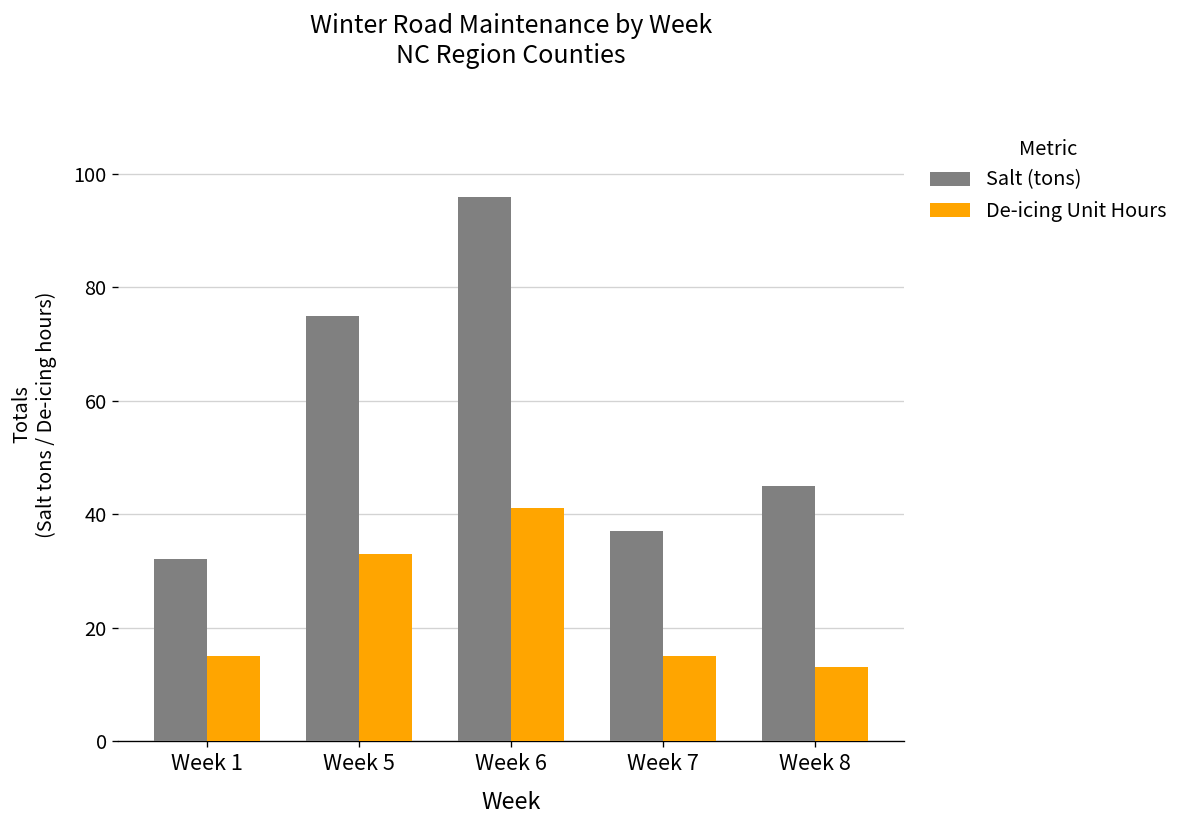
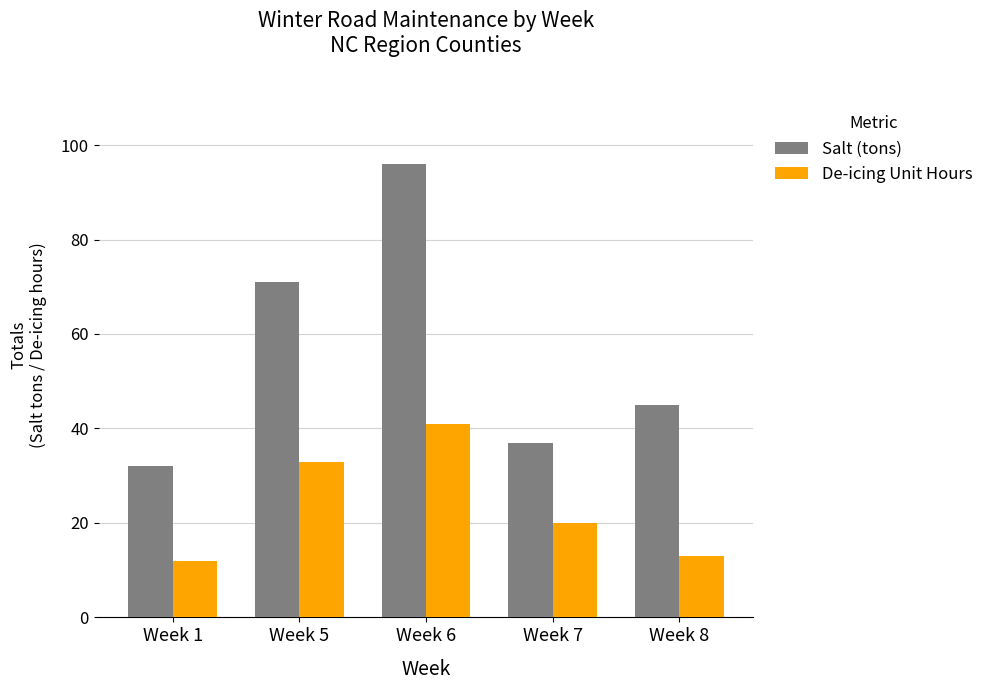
De-icing Unit Hours, Week 1: 15 -> 12
Salt (tons), Week 5: 75 -> 71
De-icing Unit Hours, Week 7: 15 -> 20
